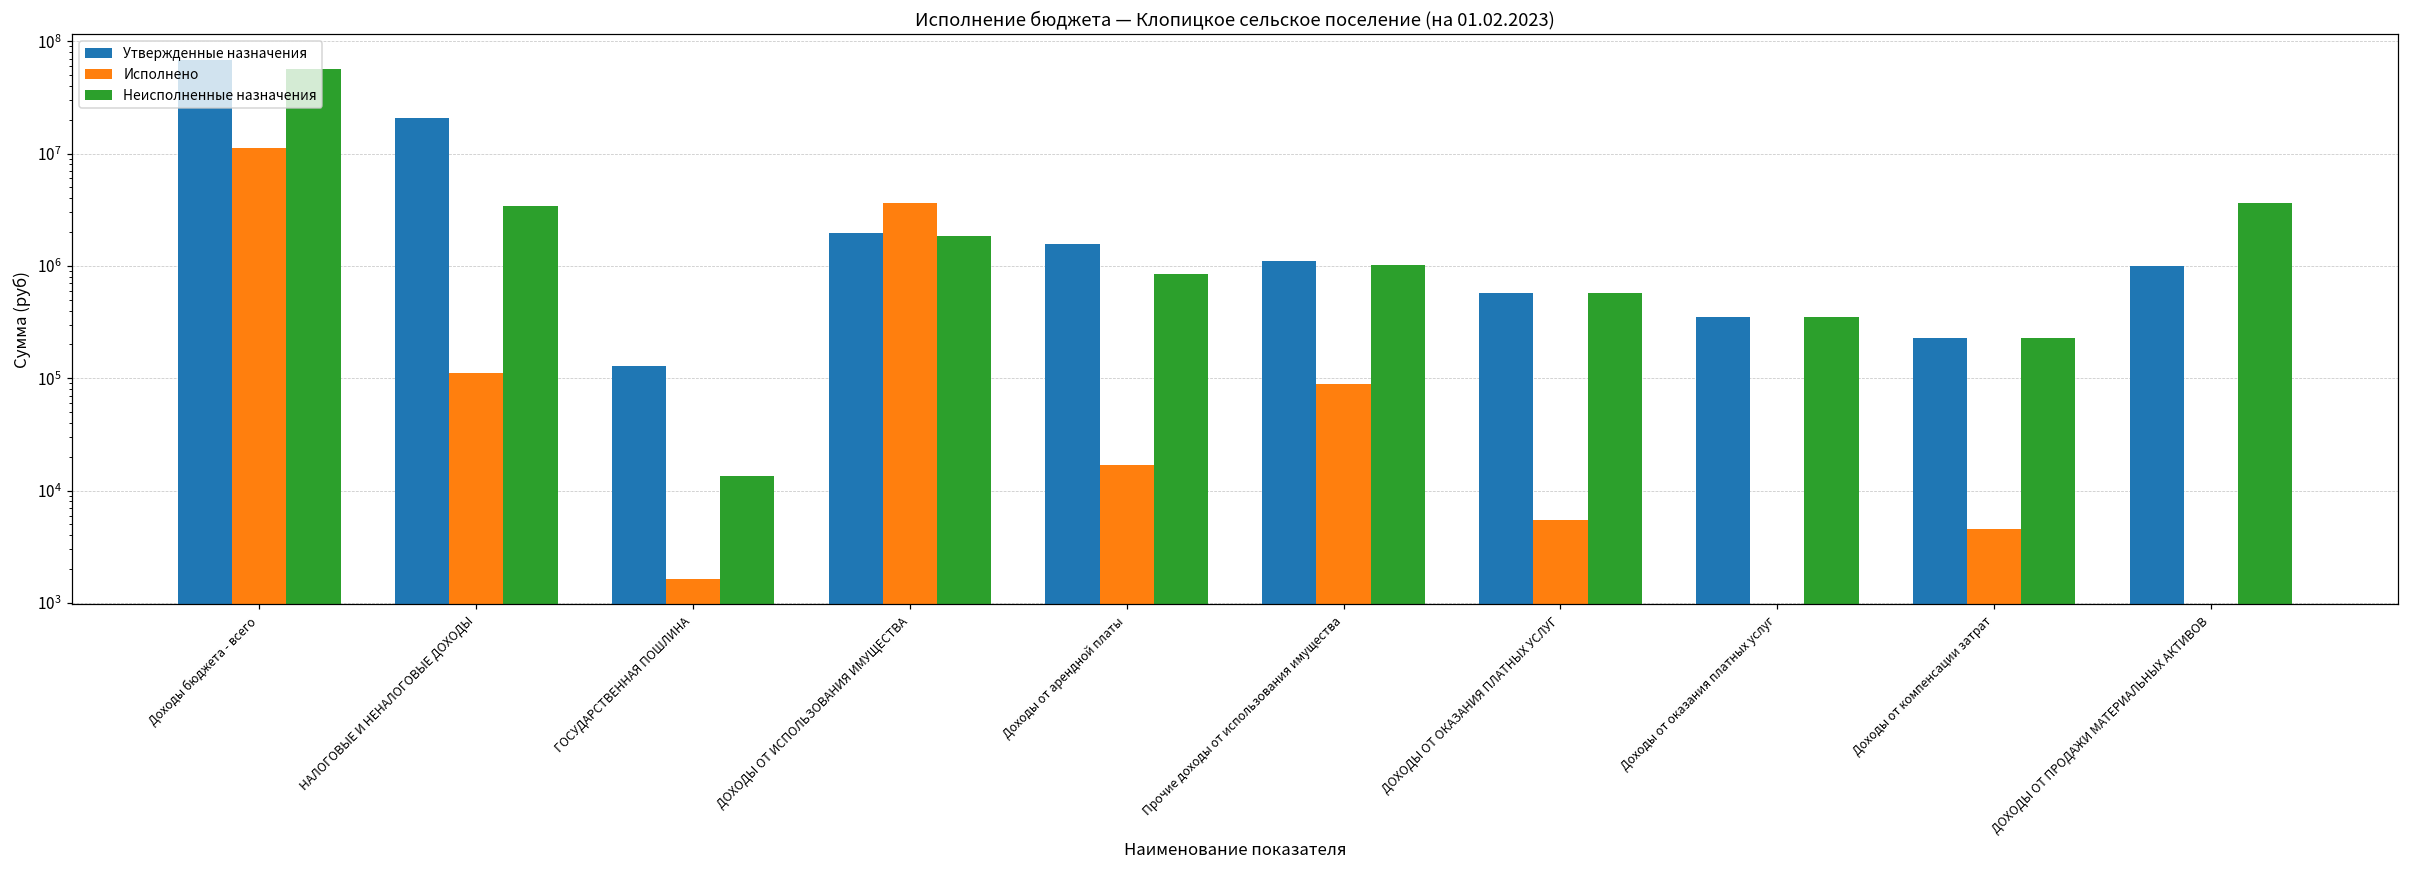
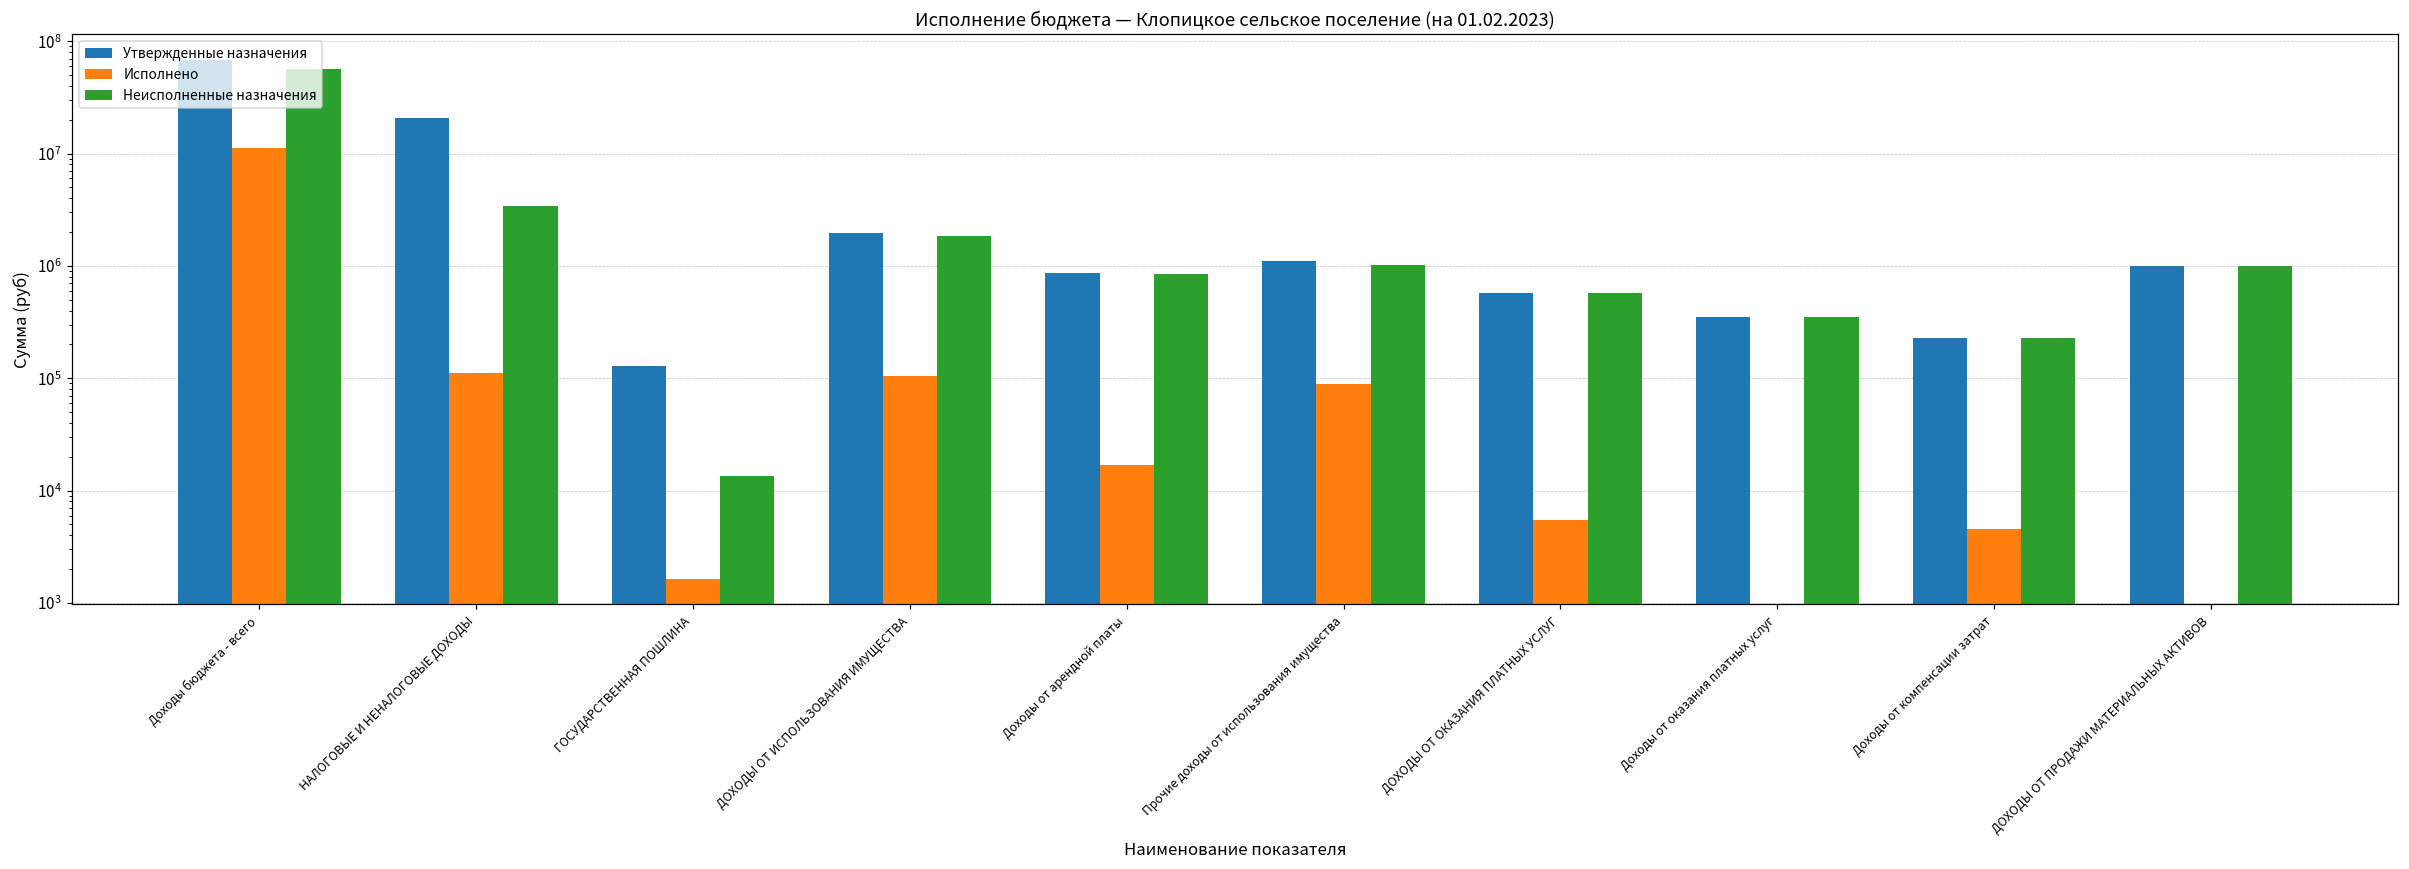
Исполнено, ДОХОДЫ ОТ ИСПОЛЬЗОВАНИЯ ИМУЩЕСТВА: 3700000 -> 110000
Утвержденные назначения, Доходы от арендной платы: 1600000 -> 900000
Неисполненные назначения, ДОХОДЫ ОТ ПРОДАЖИ МАТЕРИАЛЬНЫХ АКТИВОВ: 3600000 -> 1000000
